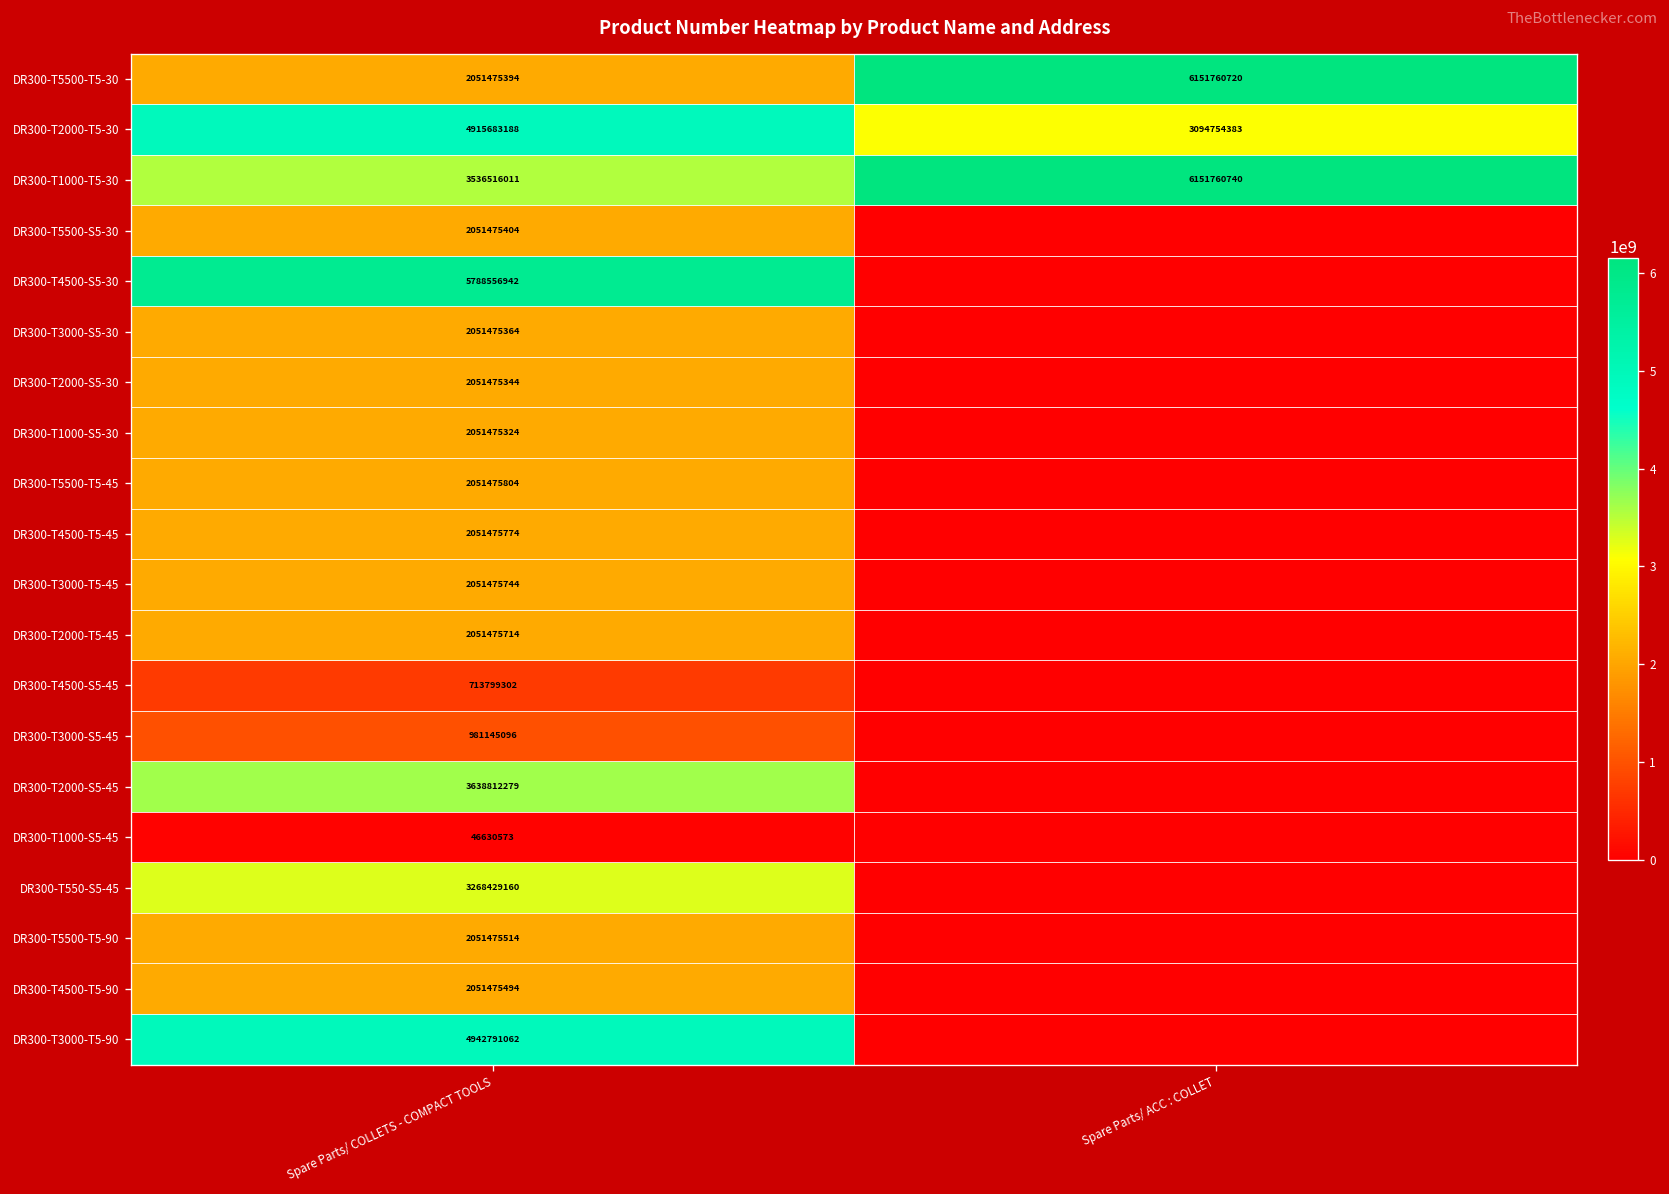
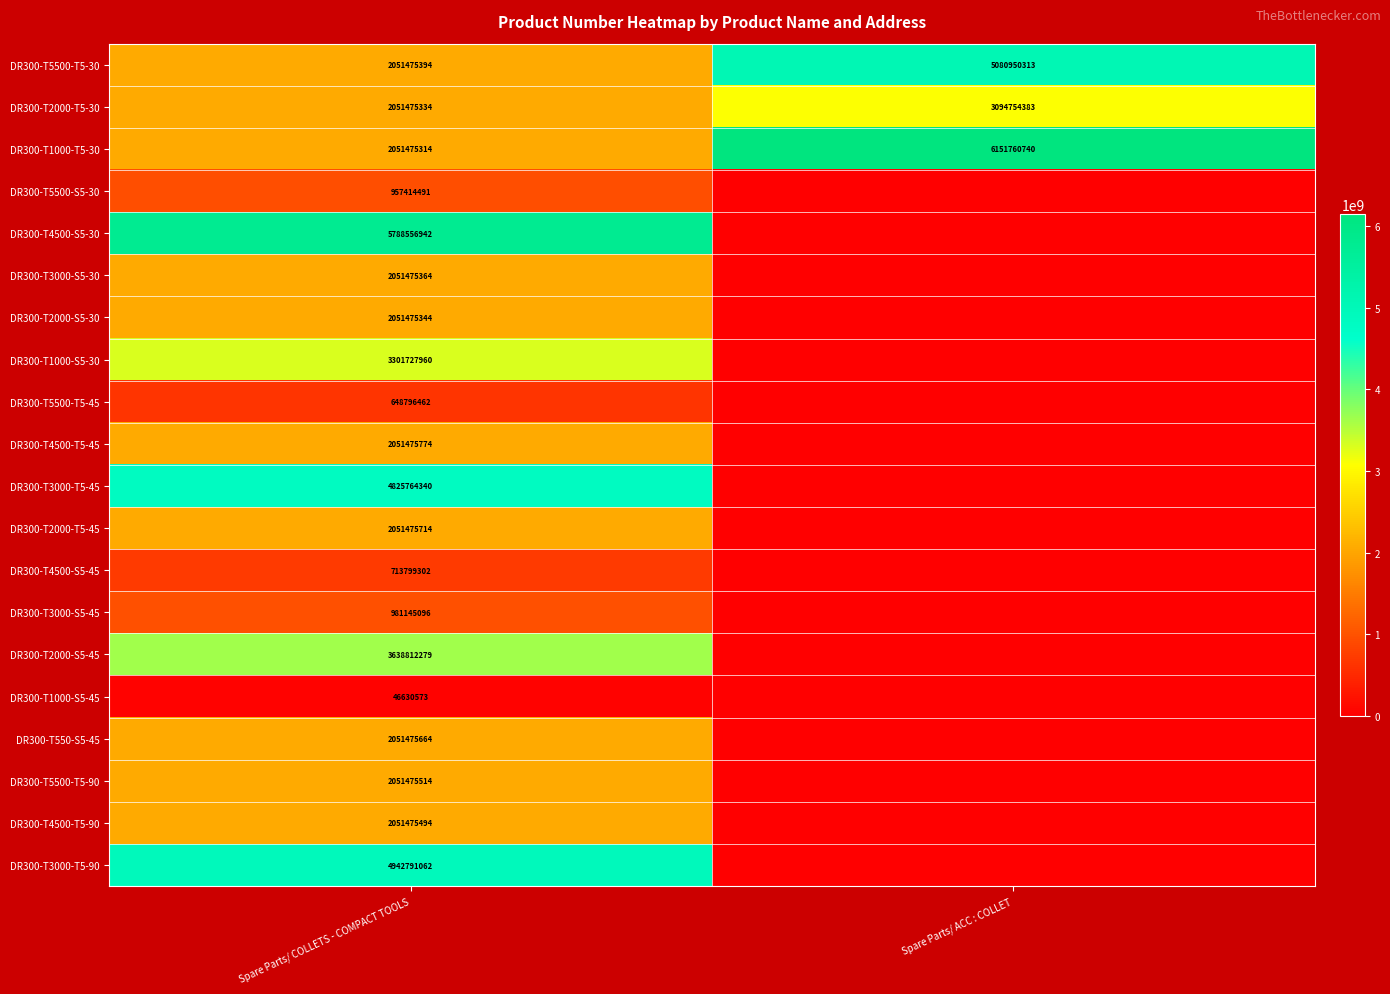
DR300-T5500-T5-30, Spare Parts/ ACC : COLLET: 6151760720 -> 5080950313
DR300-T2000-T5-30, Spare Parts/ COLLETS - COMPACT TOOLS: 4915683188 -> 2051475334
DR300-T1000-T5-30, Spare Parts/ COLLETS - COMPACT TOOLS: 3536516011 -> 2051475314
DR300-T5500-S5-30, Spare Parts/ COLLETS - COMPACT TOOLS: 2051475404 -> 957414491
DR300-T1000-S5-30, Spare Parts/ COLLETS - COMPACT TOOLS: 2051475324 -> 3301727960
DR300-T5500-T5-45, Spare Parts/ COLLETS - COMPACT TOOLS: 2051475804 -> 648796462
DR300-T3000-T5-45, Spare Parts/ COLLETS - COMPACT TOOLS: 2051475744 -> 4825764340
DR300-T550-S5-45, Spare Parts/ COLLETS - COMPACT TOOLS: 3268429160 -> 2051475664
